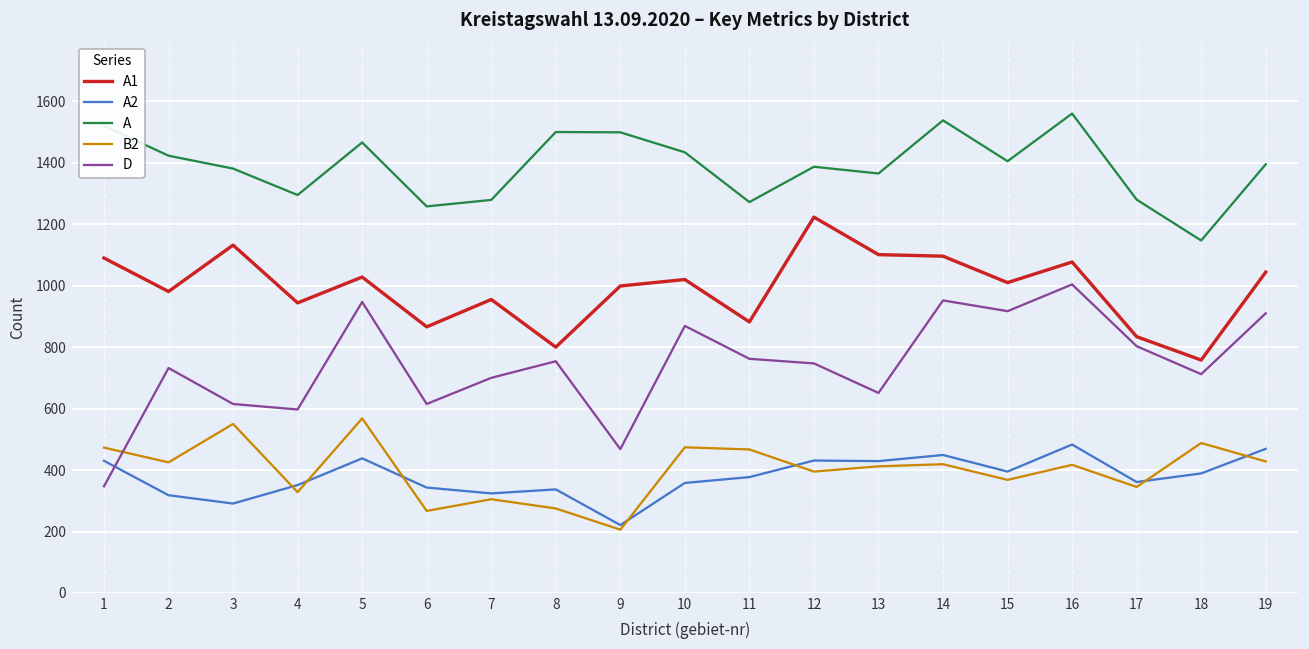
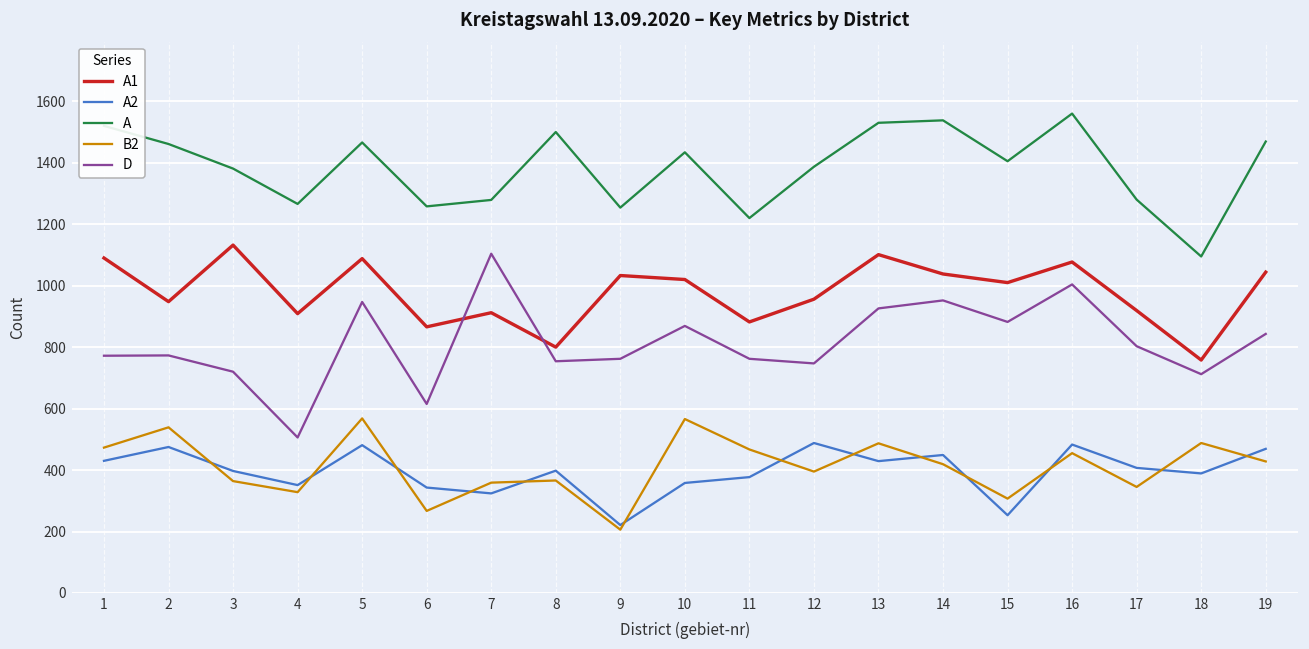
D, 1: 350 -> 770
A1, 2: 980 -> 950
A2, 2: 320 -> 480
A, 2: 1420 -> 1460
B2, 2: 430 -> 540
D, 2: 730 -> 770
A2, 3: 290 -> 400
B2, 3: 550 -> 360
D, 3: 620 -> 720
A1, 4: 940 -> 910
A, 4: 1300 -> 1270
D, 4: 600 -> 510
A1, 5: 1030 -> 1090
A2, 5: 440 -> 480
A1, 7: 960 -> 910
B2, 7: 310 -> 360
D, 7: 700 -> 1100
A2, 8: 340 -> 400
B2, 8: 280 -> 370
A1, 9: 1000 -> 1030
A, 9: 1500 -> 1250
D, 9: 470 -> 760
B2, 10: 470 -> 570
A, 11: 1270 -> 1220
A1, 12: 1220 -> 960
A2, 12: 430 -> 490
A, 13: 1370 -> 1530
B2, 13: 410 -> 490
D, 13: 650 -> 930
A1, 14: 1100 -> 1040
A2, 15: 400 -> 250
B2, 15: 370 -> 310
D, 15: 920 -> 880
B2, 16: 420 -> 460
A1, 17: 830 -> 920
A2, 17: 360 -> 410
A, 18: 1150 -> 1100
A, 19: 1400 -> 1470
D, 19: 910 -> 840
